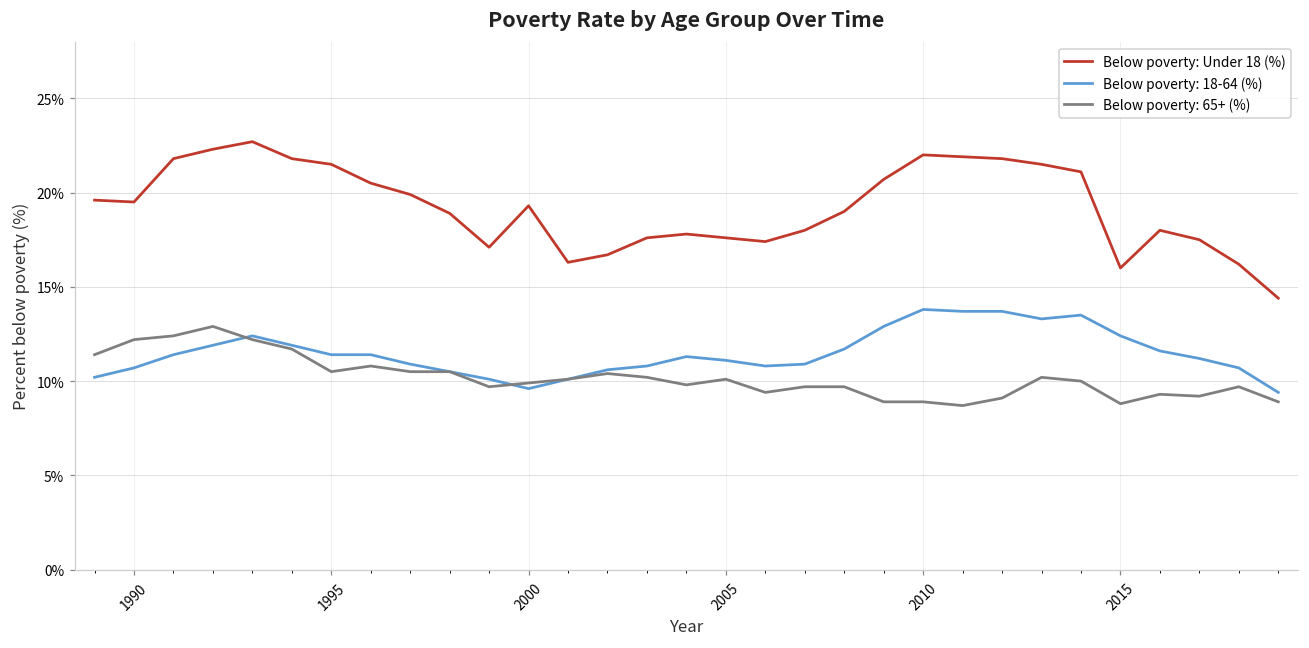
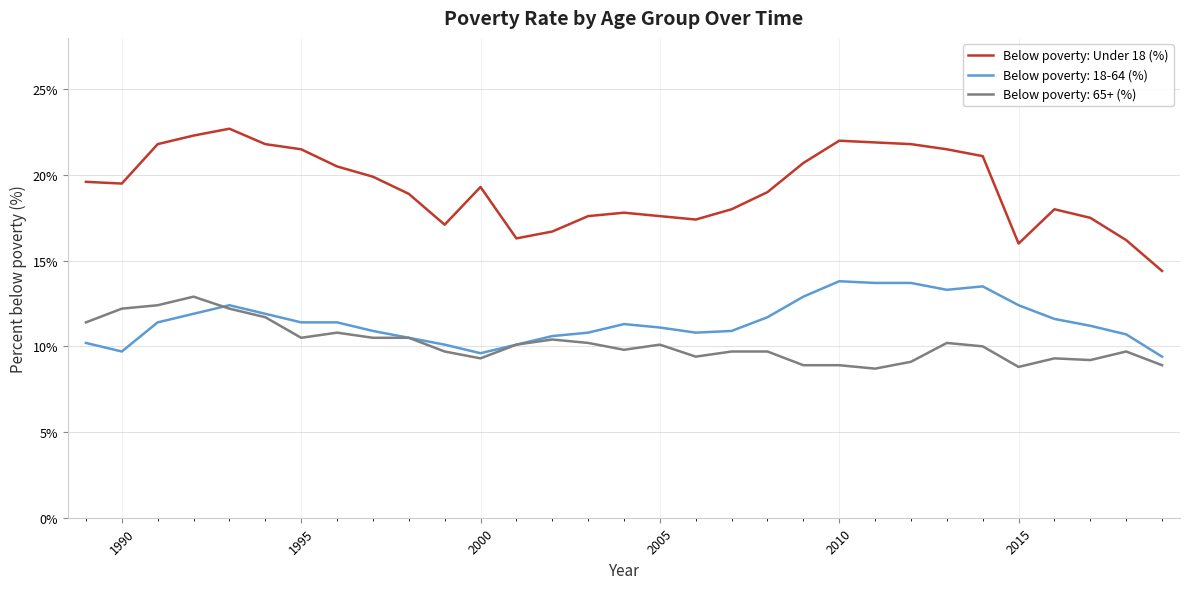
Below poverty: 18-64 (%), 1990: 10.7% -> 9.7%
Below poverty: 65+ (%), 2000: 9.9% -> 9.3%
